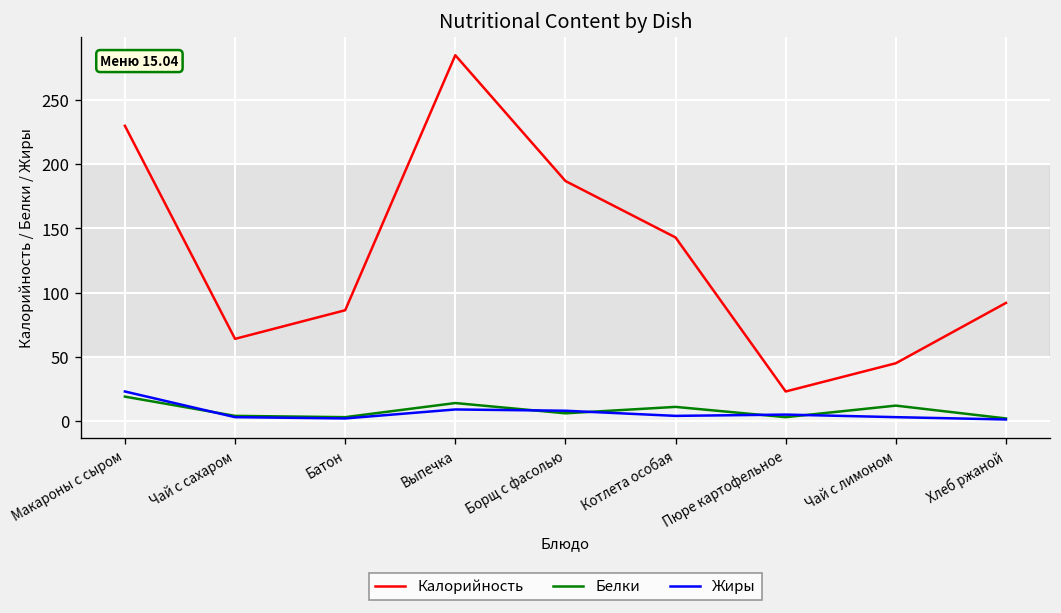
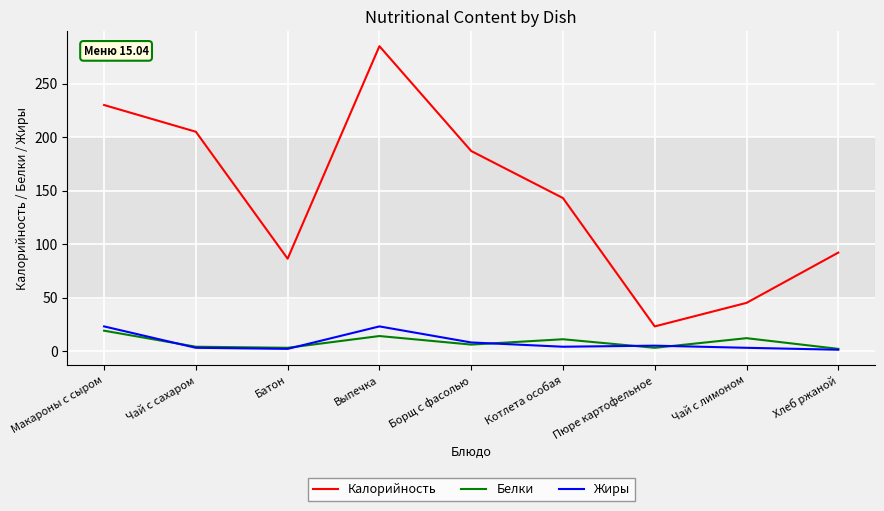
Калорийность, Чай с сахаром: 64 -> 205
Жиры, Выпечка: 9 -> 23
